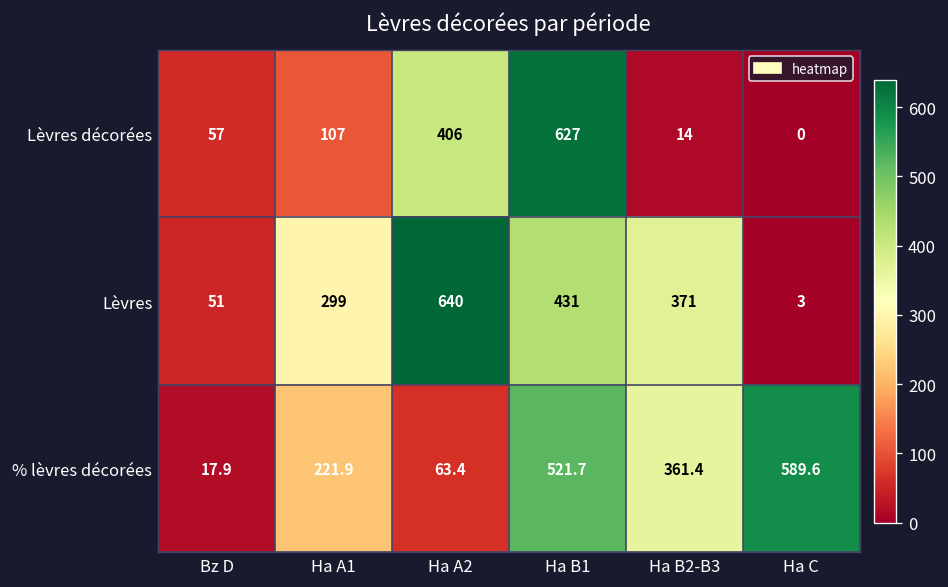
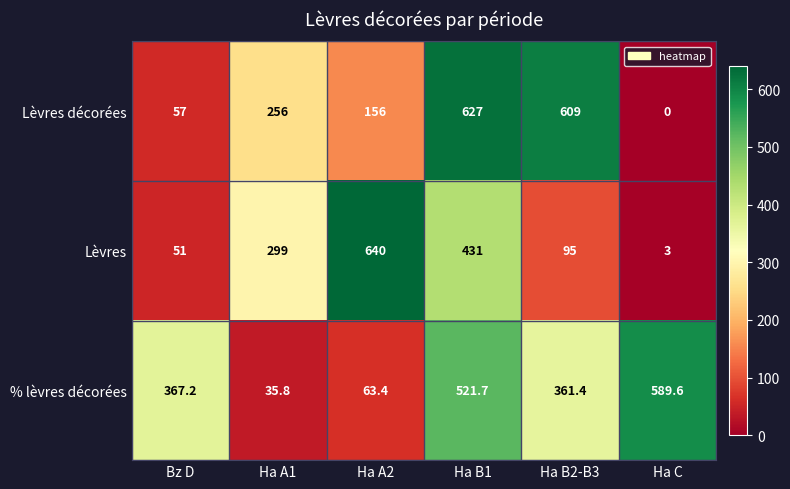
Lèvres décorées, Ha A1: 107 -> 256
Lèvres décorées, Ha A2: 406 -> 156
Lèvres décorées, Ha B2-B3: 14 -> 609
Lèvres, Ha B2-B3: 371 -> 95
% lèvres décorées, Bz D: 17.9 -> 367.2
% lèvres décorées, Ha A1: 221.9 -> 35.8
